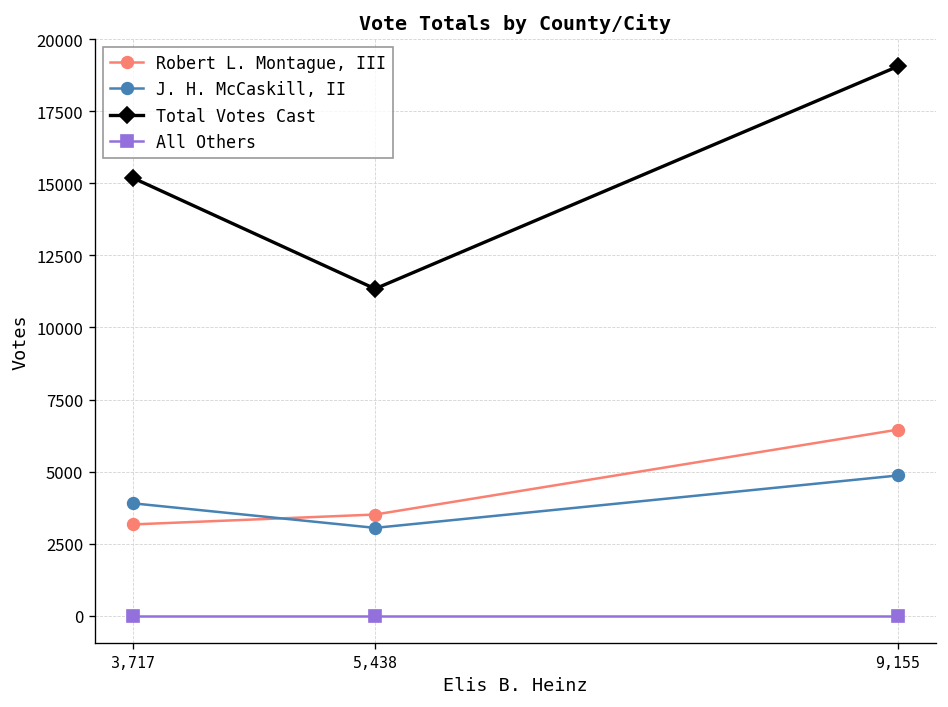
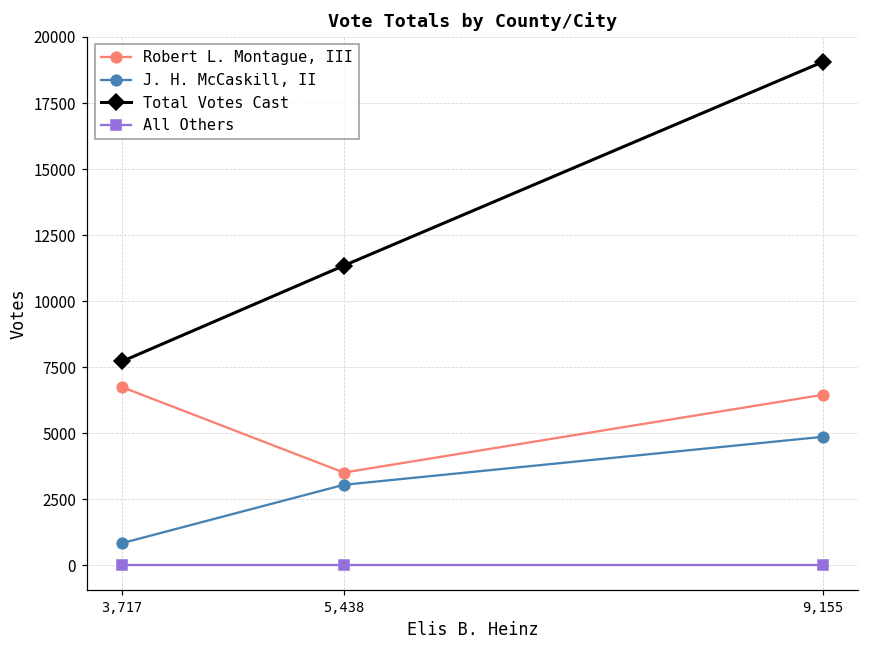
Robert L. Montague, III, 3,717: 3200 -> 6700
J. H. McCaskill, II, 3,717: 3900 -> 800
Total Votes Cast, 3,717: 15200 -> 7700
